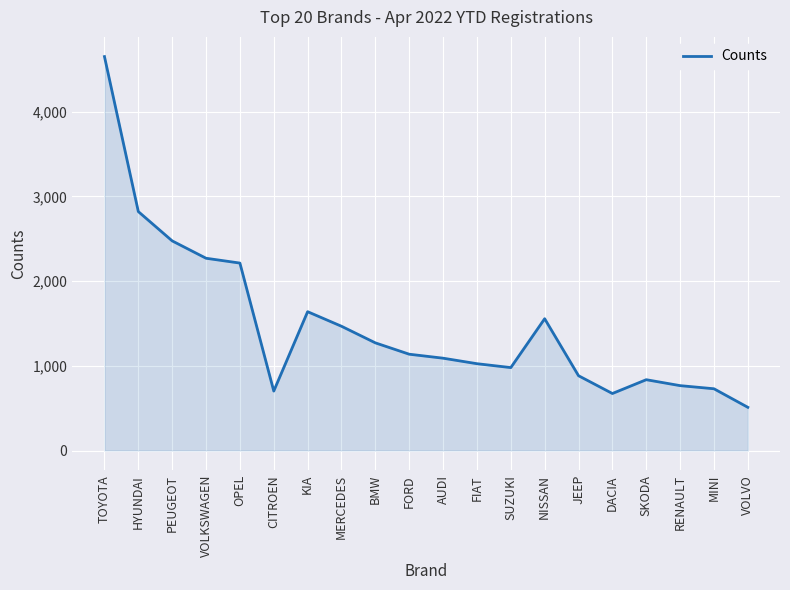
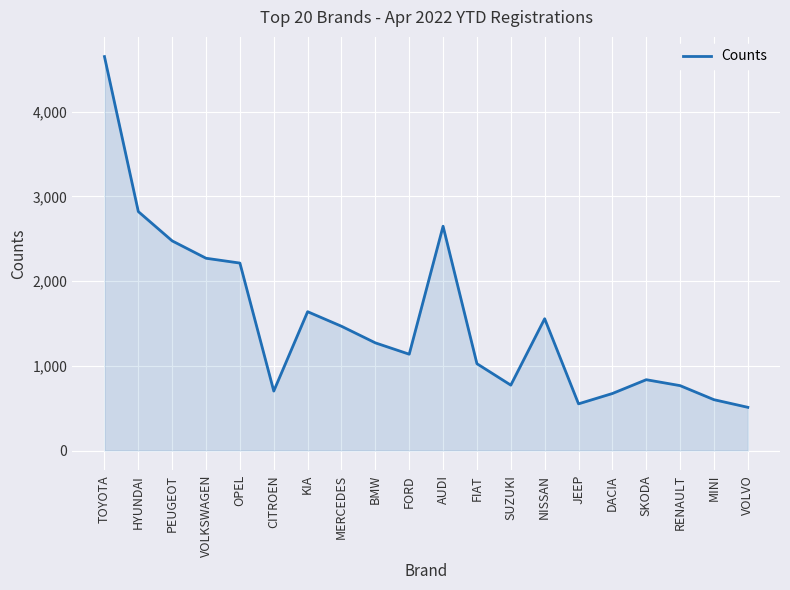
AUDI: 1,100 -> 2,600
SUZUKI: 1,000 -> 800
JEEP: 900 -> 600
MINI: 700 -> 600
